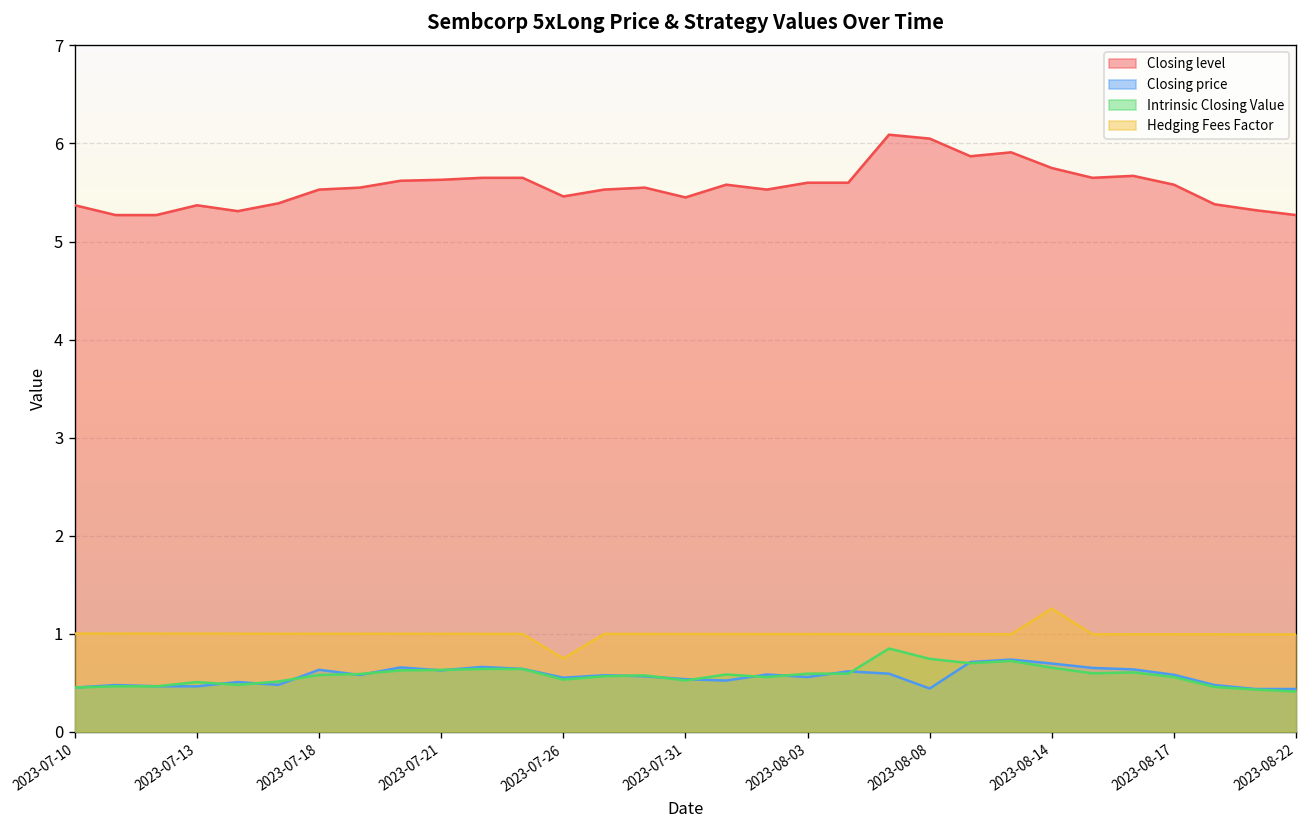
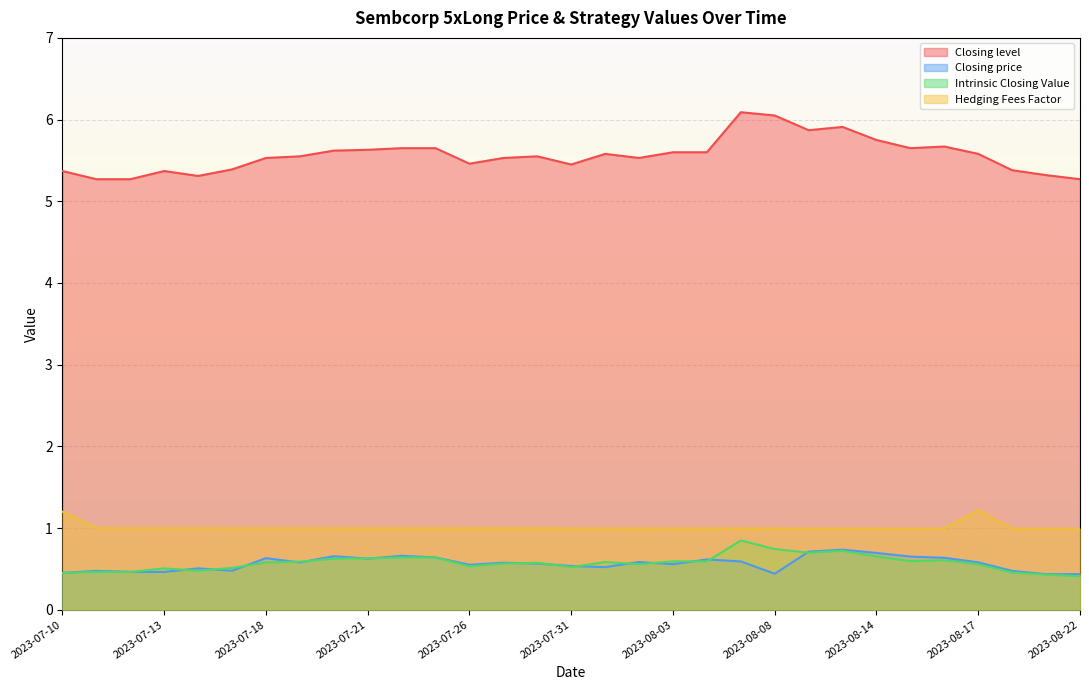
Hedging Fees Factor, 2023-07-10: 1.0 -> 1.2
Hedging Fees Factor, 2023-07-26: 0.7 -> 1.0
Hedging Fees Factor, 2023-08-14: 1.3 -> 1.0
Hedging Fees Factor, 2023-08-17: 1.0 -> 1.2
